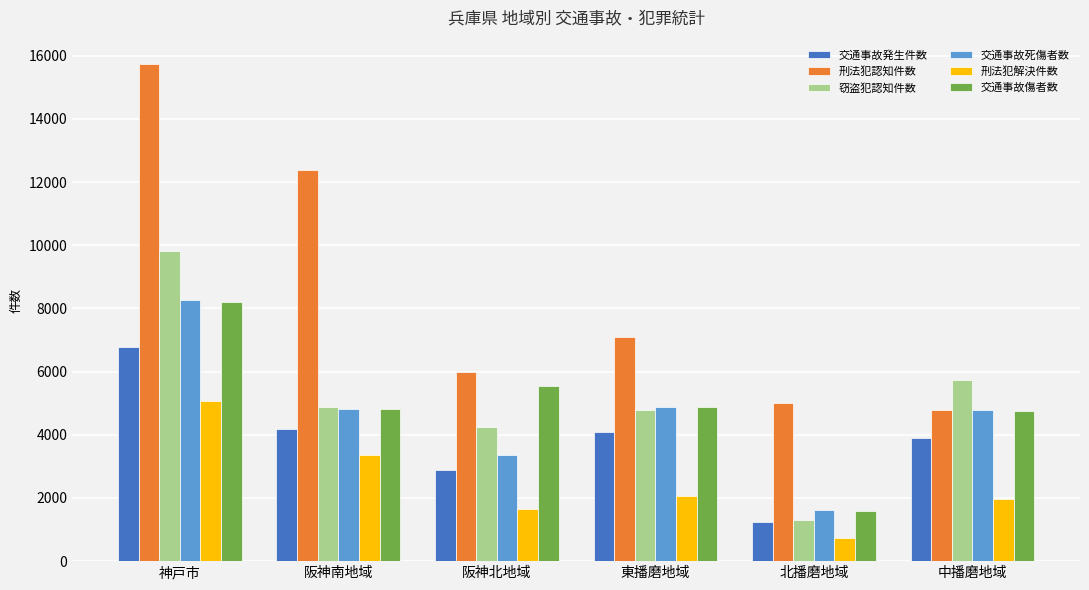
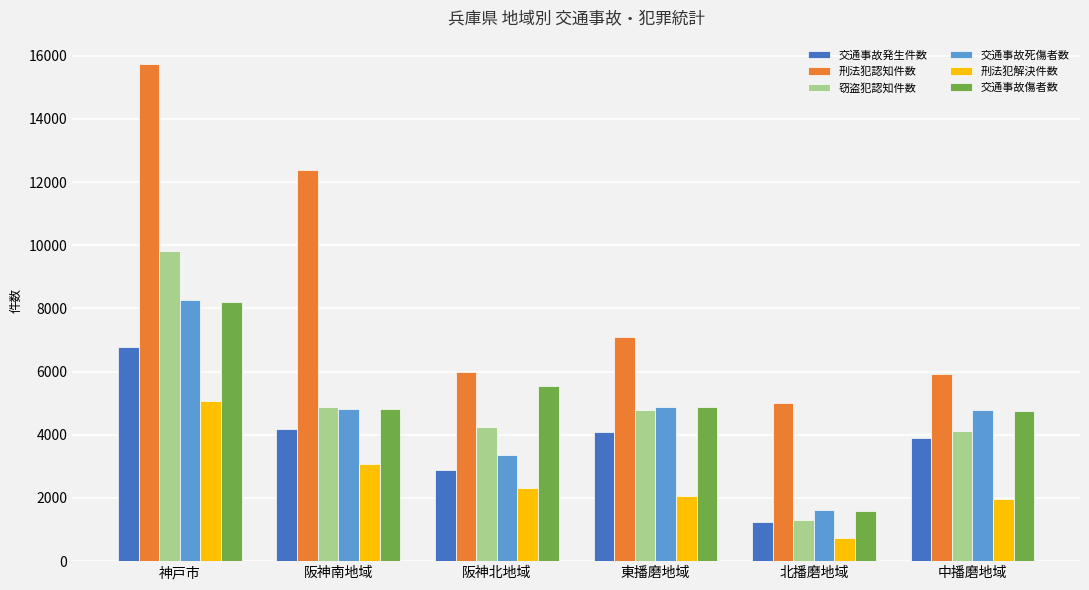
刑法犯解決件数, 阪神南地域: 3400 -> 3100
刑法犯解決件数, 阪神北地域: 1700 -> 2300
刑法犯認知件数, 中播磨地域: 4800 -> 5900
窃盗犯認知件数, 中播磨地域: 5700 -> 4100
